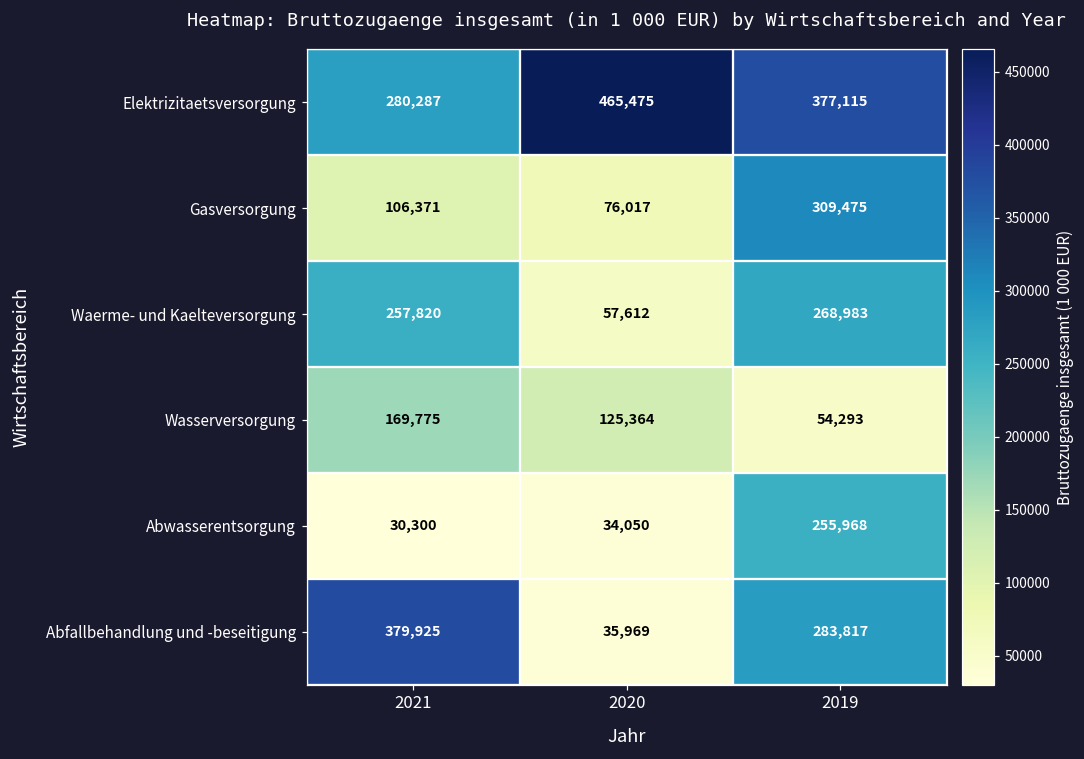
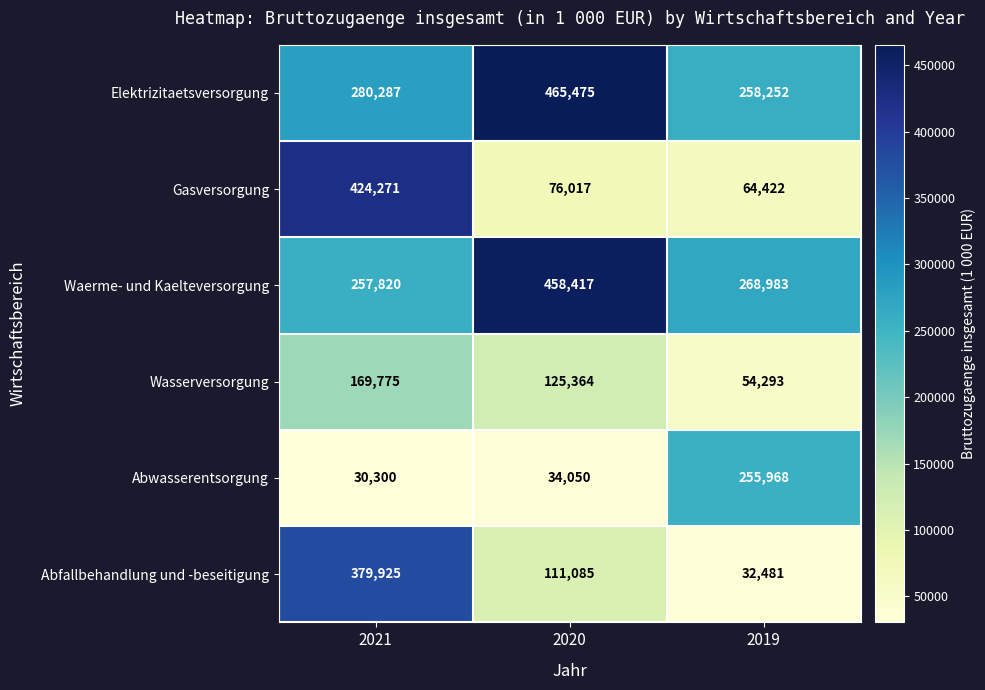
Elektrizitaetsversorgung, 2019: 377,115 -> 258,252
Gasversorgung, 2021: 106,371 -> 424,271
Gasversorgung, 2019: 309,475 -> 64,422
Waerme- und Kaelteversorgung, 2020: 57,612 -> 458,417
Abfallbehandlung und -beseitigung, 2020: 35,969 -> 111,085
Abfallbehandlung und -beseitigung, 2019: 283,817 -> 32,481
